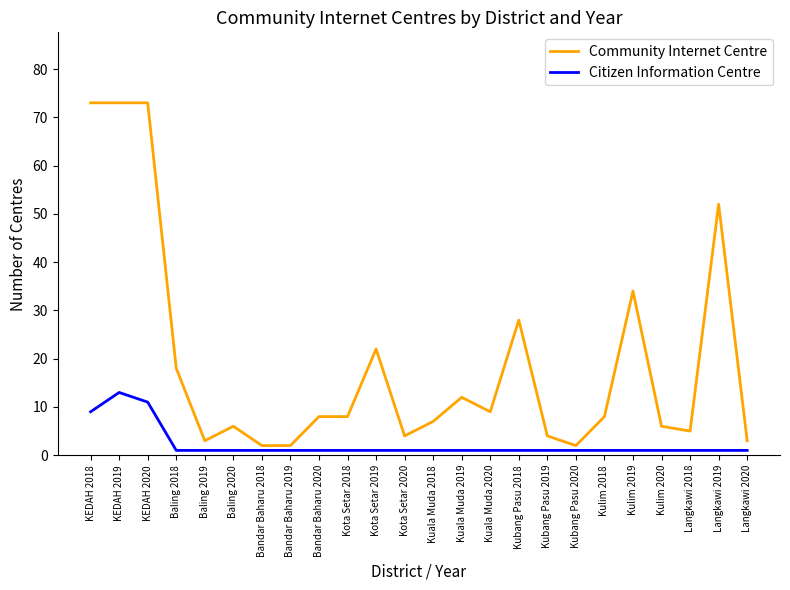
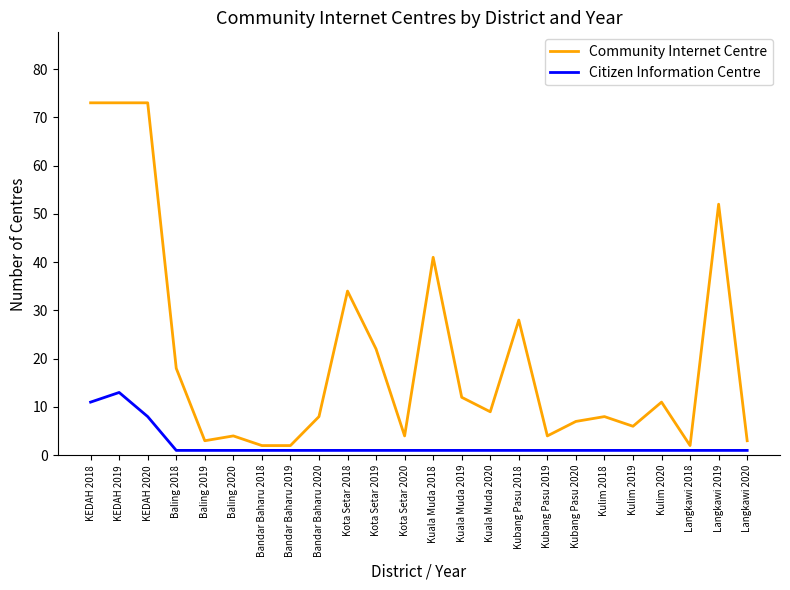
Citizen Information Centre, KEDAH 2018: 9 -> 11
Citizen Information Centre, KEDAH 2020: 11 -> 8
Community Internet Centre, Baling 2020: 6 -> 4
Community Internet Centre, Kota Setar 2018: 8 -> 34
Community Internet Centre, Kuala Muda 2018: 7 -> 41
Community Internet Centre, Kubang Pasu 2020: 2 -> 7
Community Internet Centre, Kulim 2019: 34 -> 6
Community Internet Centre, Kulim 2020: 6 -> 11
Community Internet Centre, Langkawi 2018: 5 -> 2
